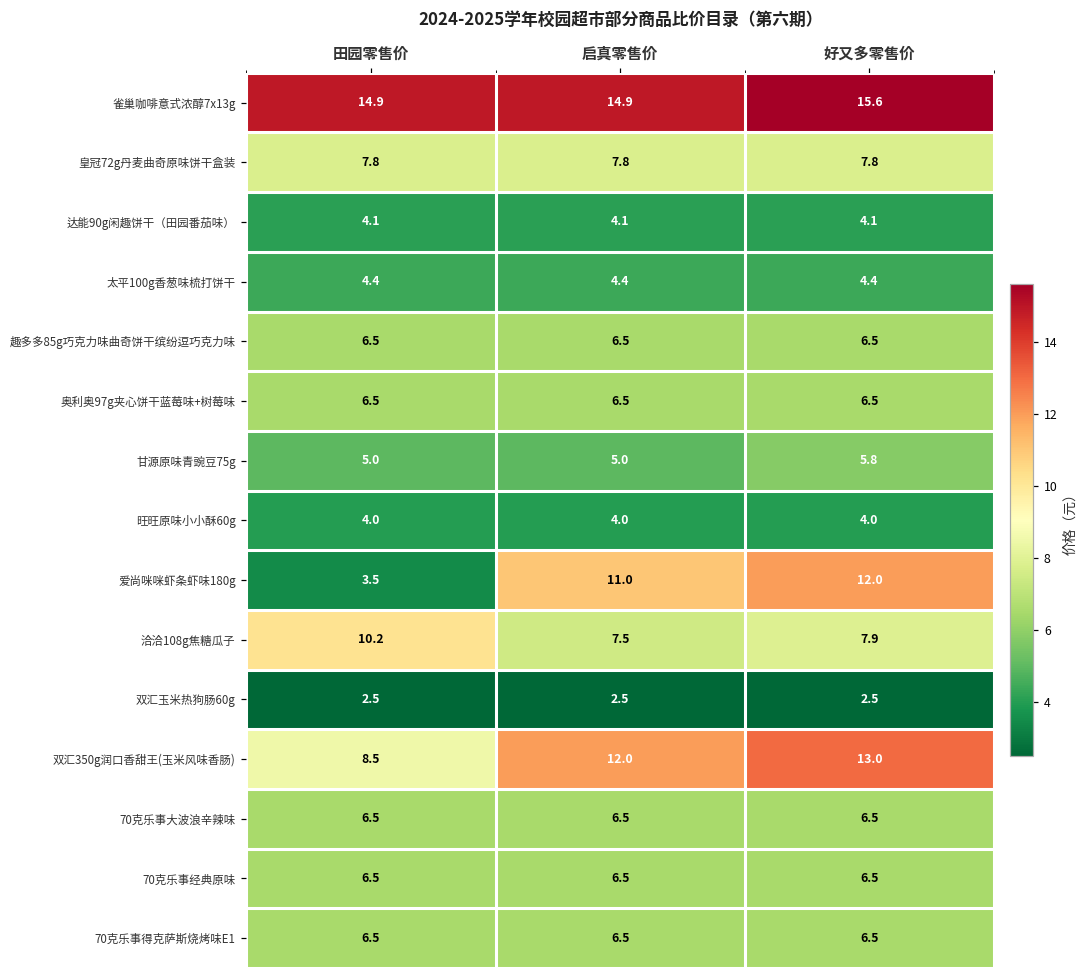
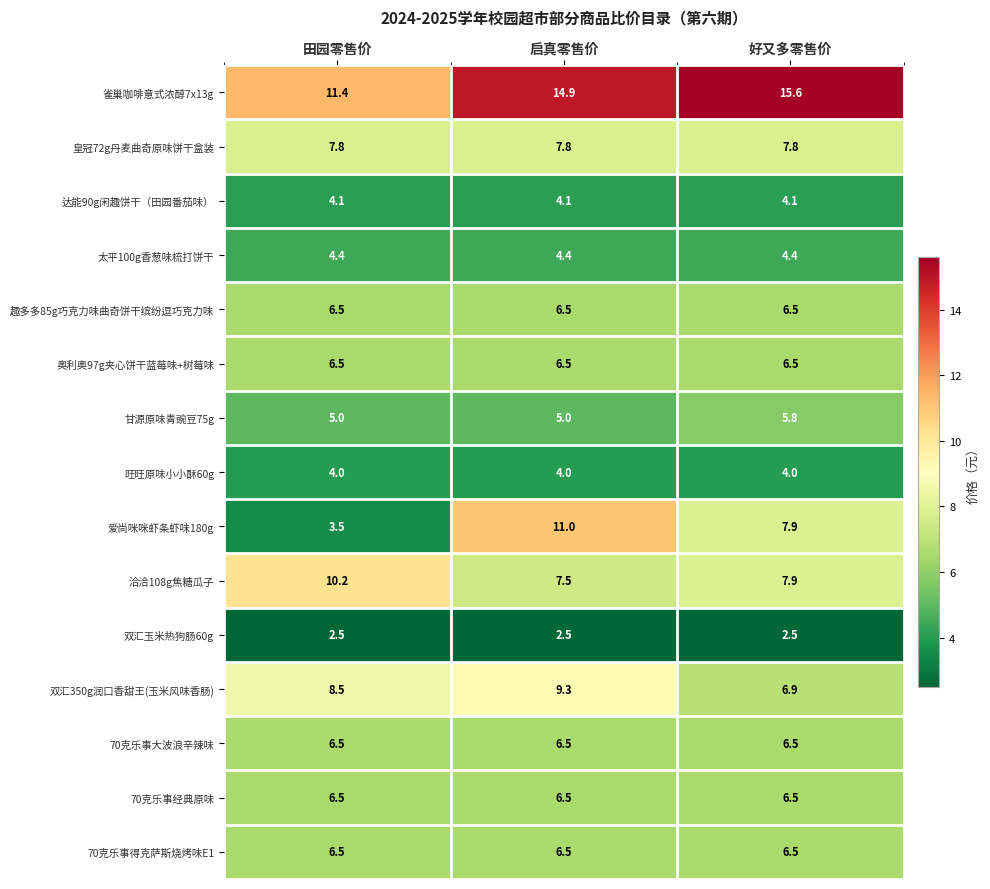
雀巢咖啡意式浓醇7x13g, 田园零售价: 14.9 -> 11.4
爱尚咪咪虾条虾味180g, 好又多零售价: 12.0 -> 7.9
双汇350g润口香甜王(玉米风味香肠), 启真零售价: 12.0 -> 9.3
双汇350g润口香甜王(玉米风味香肠), 好又多零售价: 13.0 -> 6.9
